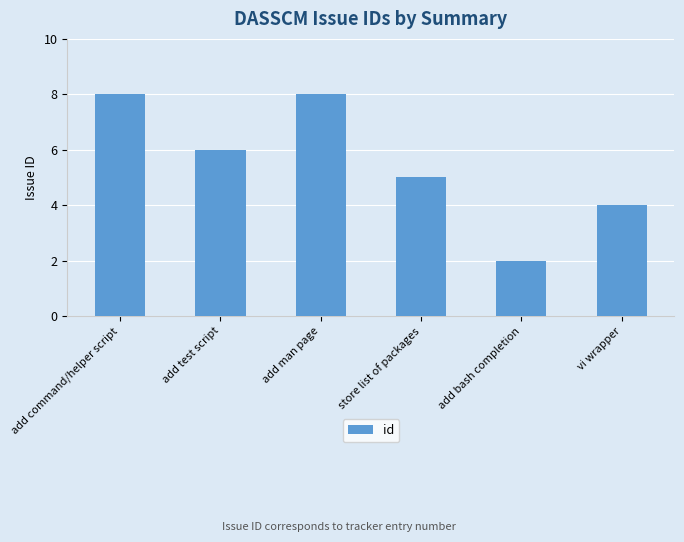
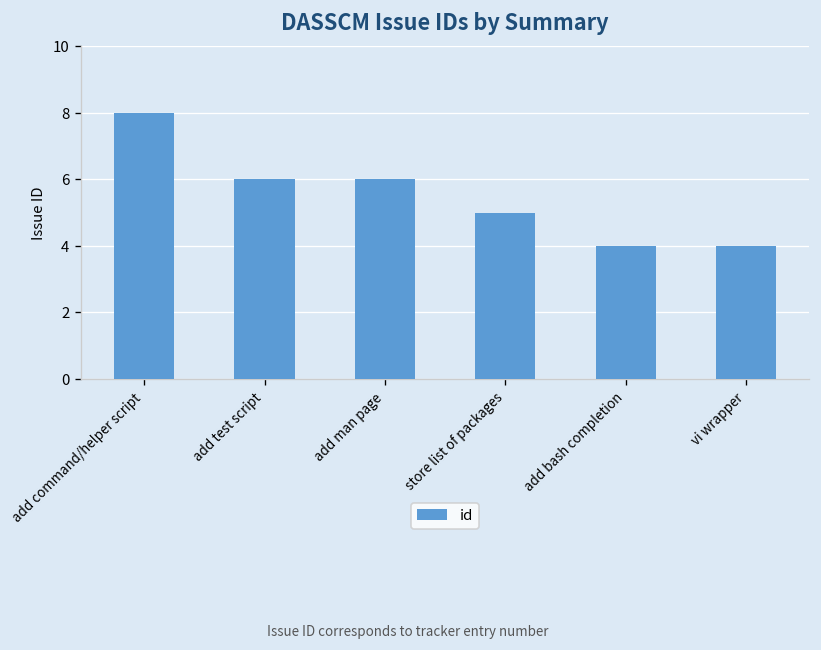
add man page: 8 -> 6
add bash completion: 2 -> 4
